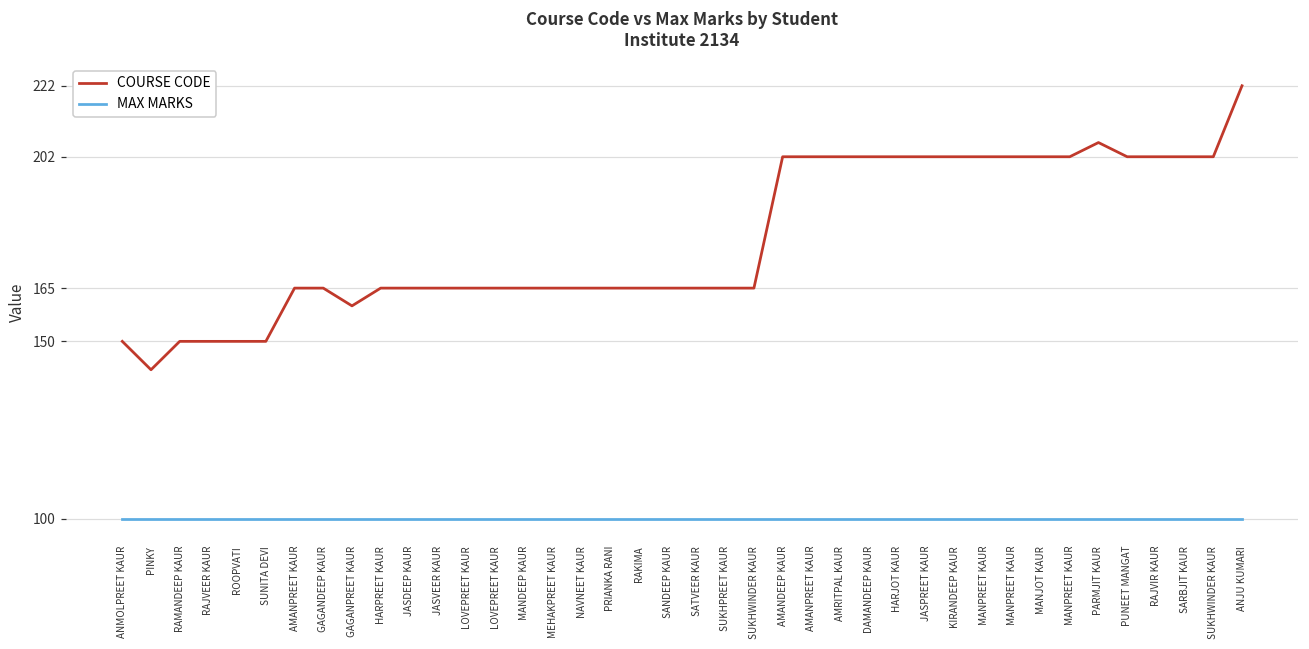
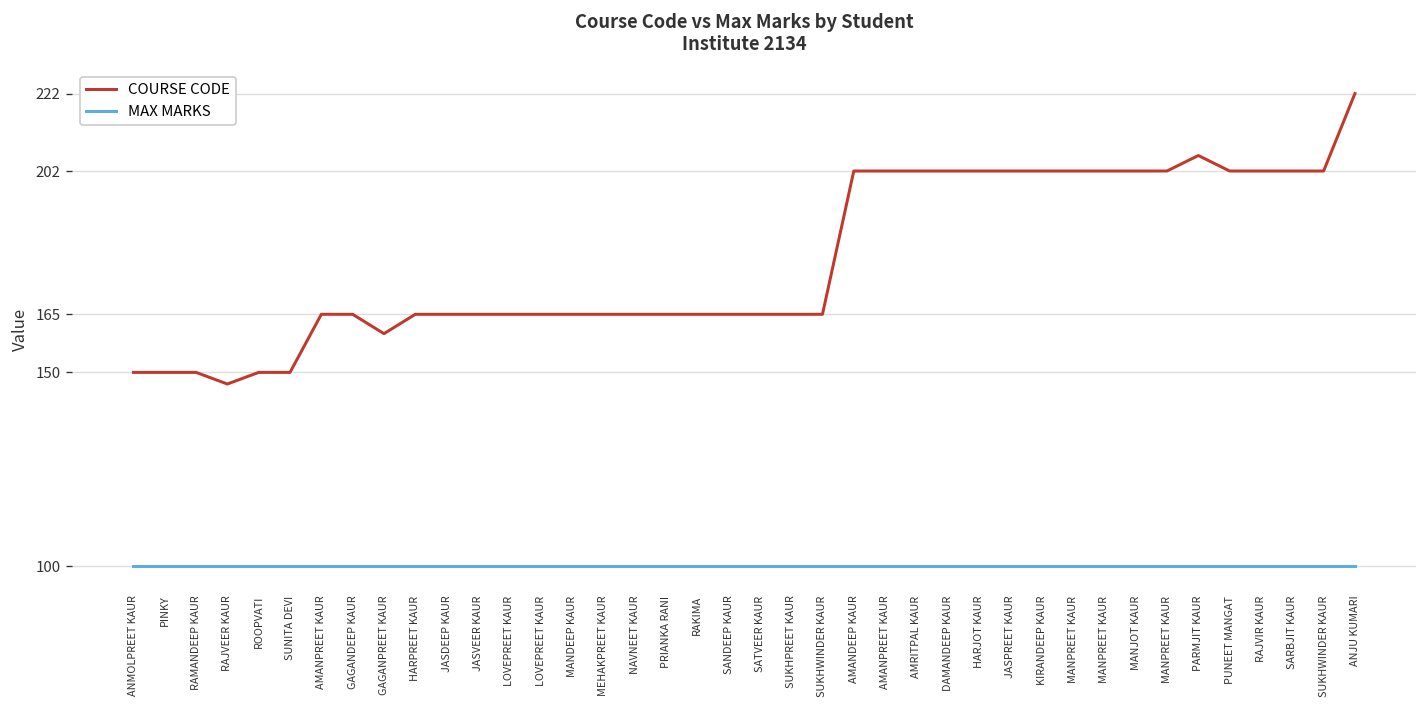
COURSE CODE, PINKY: 142 -> 150
COURSE CODE, RAJVEER KAUR: 150 -> 147
